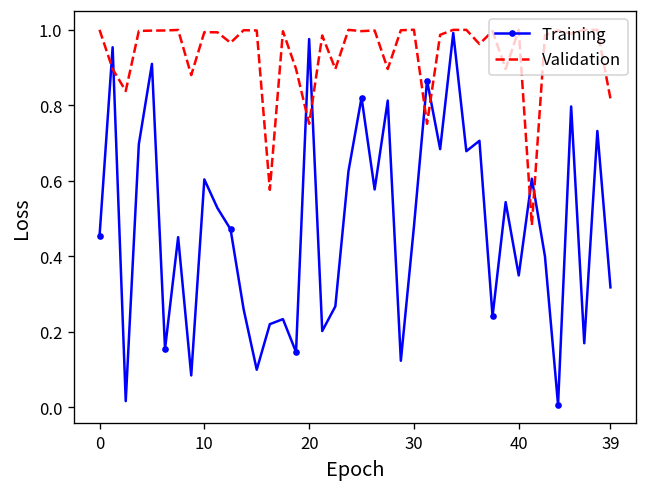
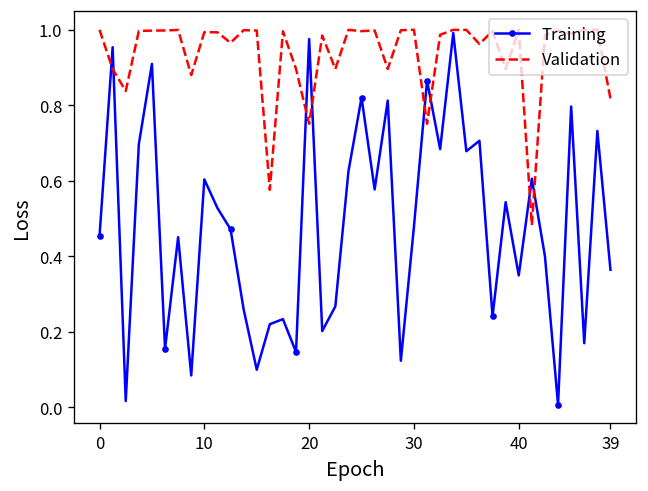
Training, 39: 0.32 -> 0.36
